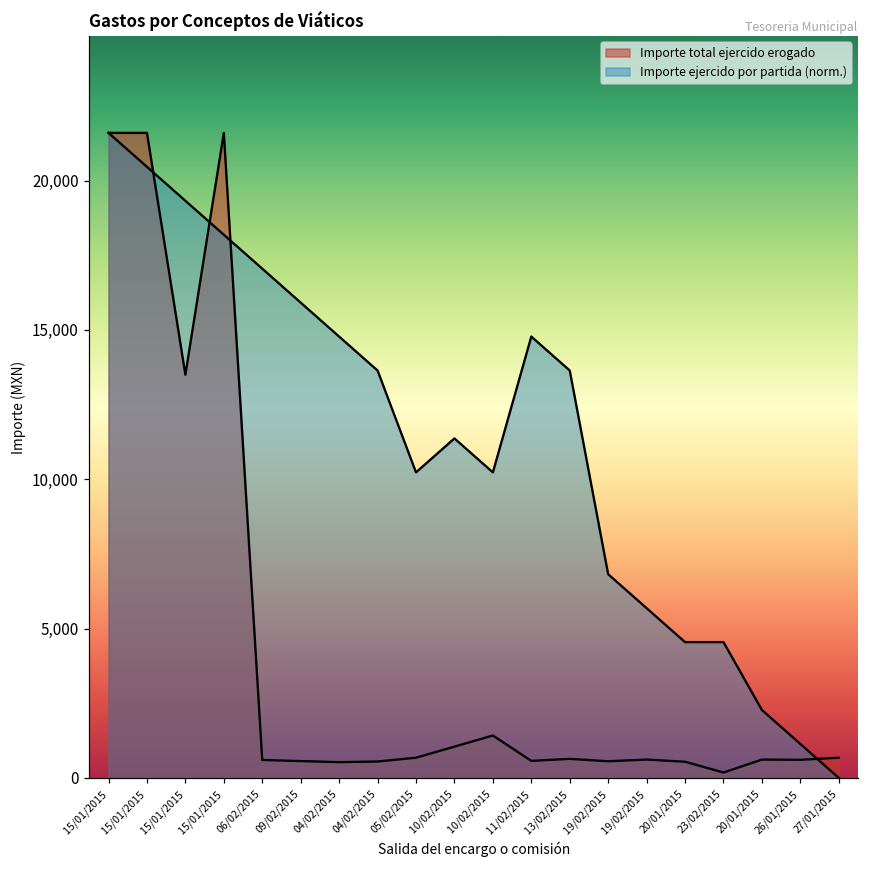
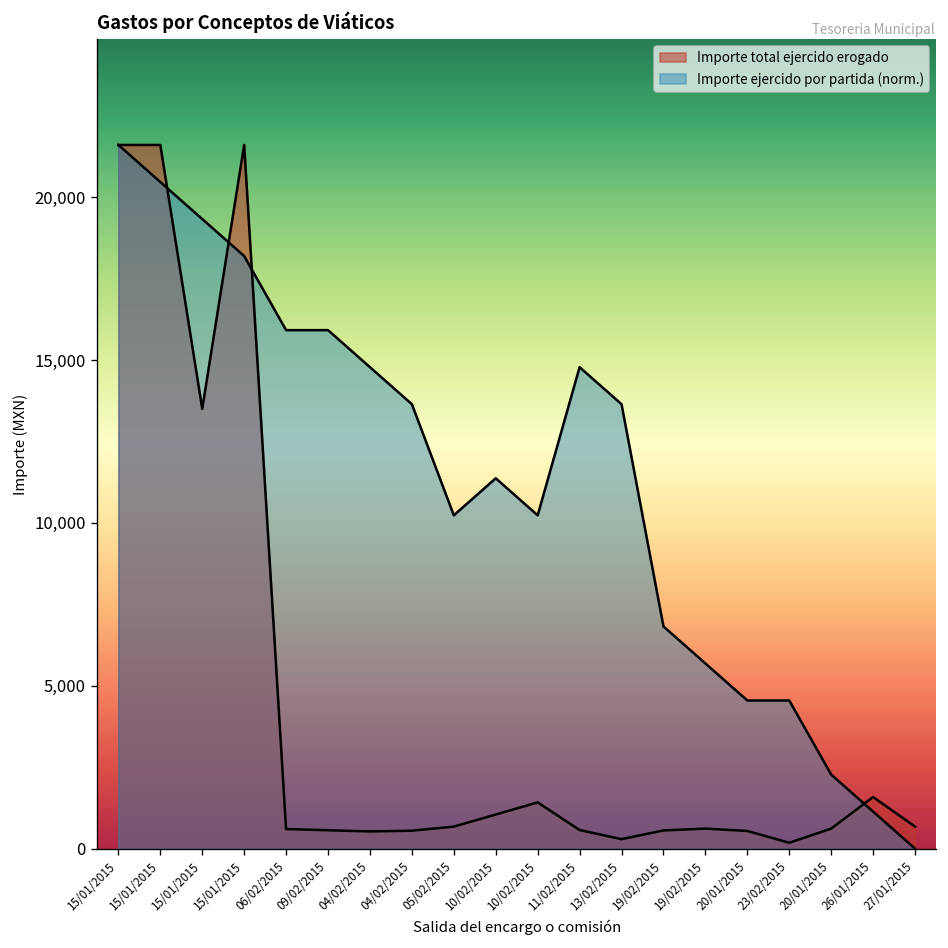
Importe ejercido por partida (norm.), 06/02/2015: 17,100 -> 15,900
Importe total ejercido erogado, 13/02/2015: 600 -> 300
Importe total ejercido erogado, 26/01/2015: 600 -> 1,600
